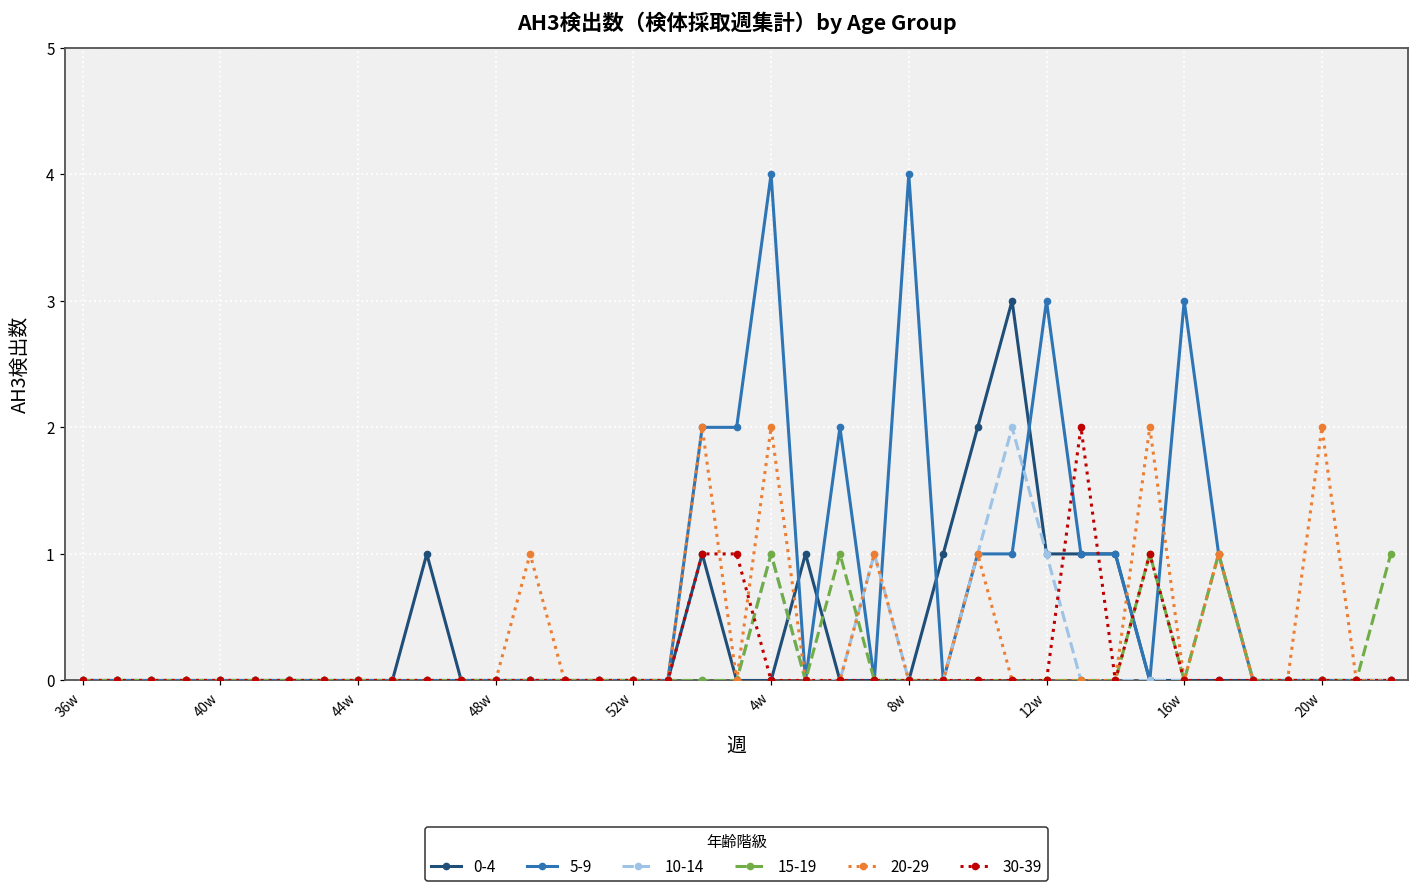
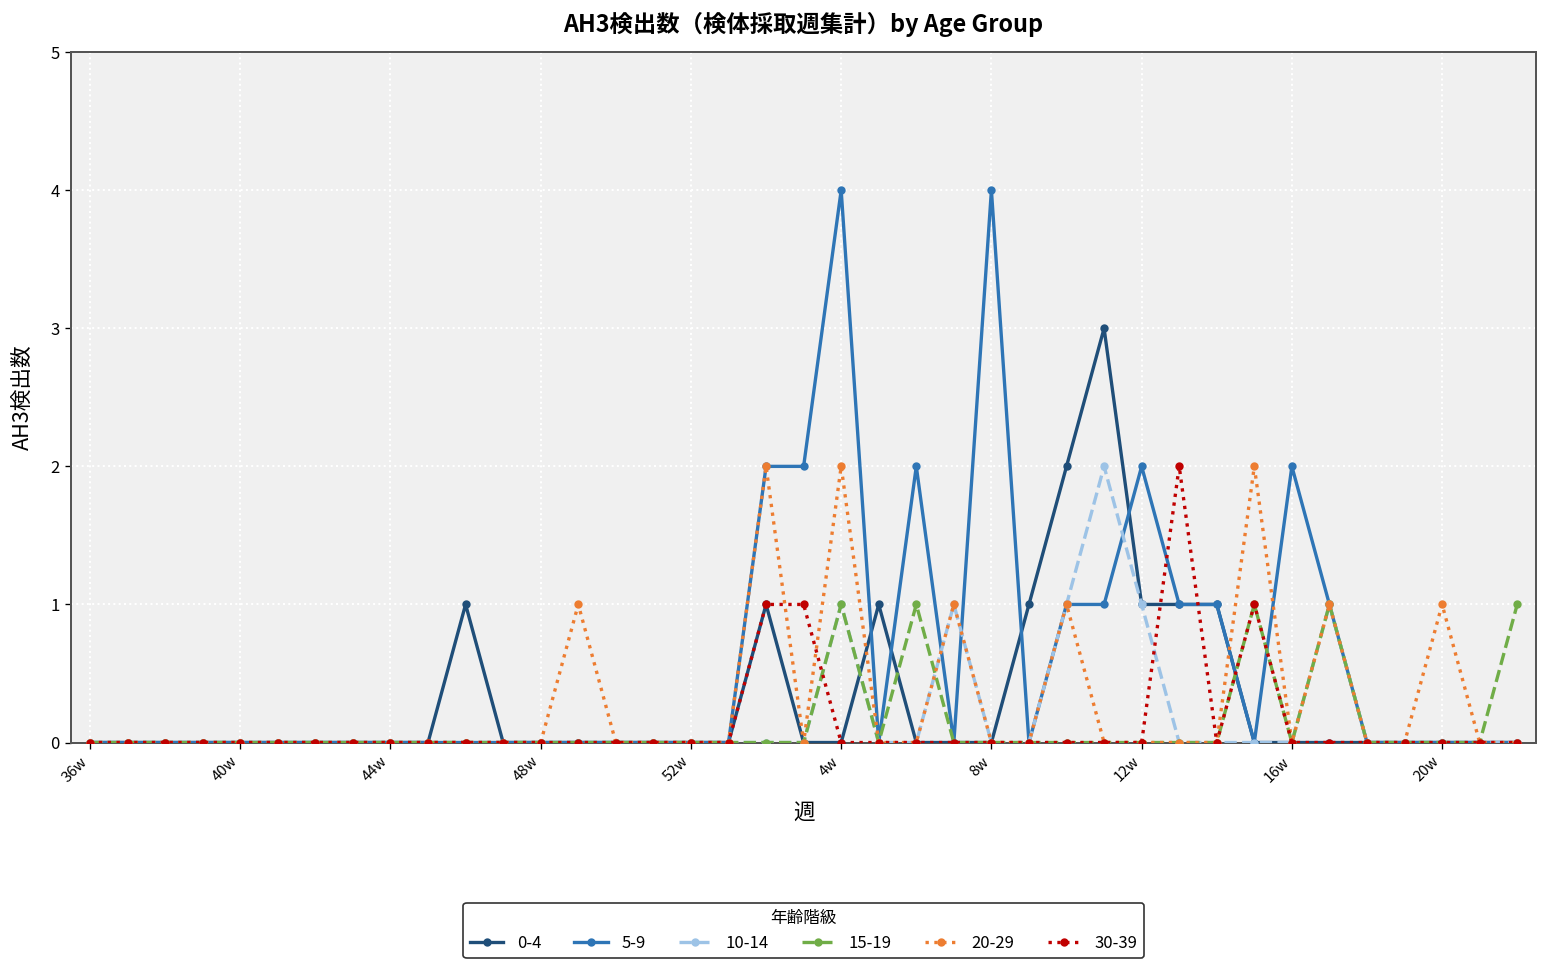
5-9, 12w: 3 -> 2
5-9, 16w: 3 -> 2
20-29, 20w: 2 -> 1
